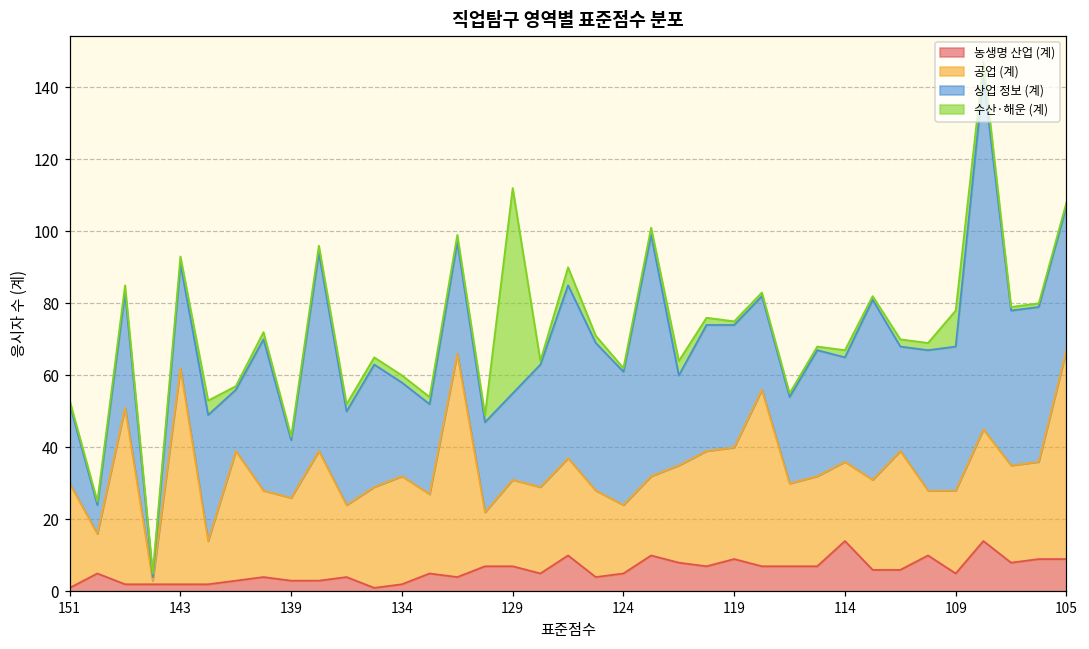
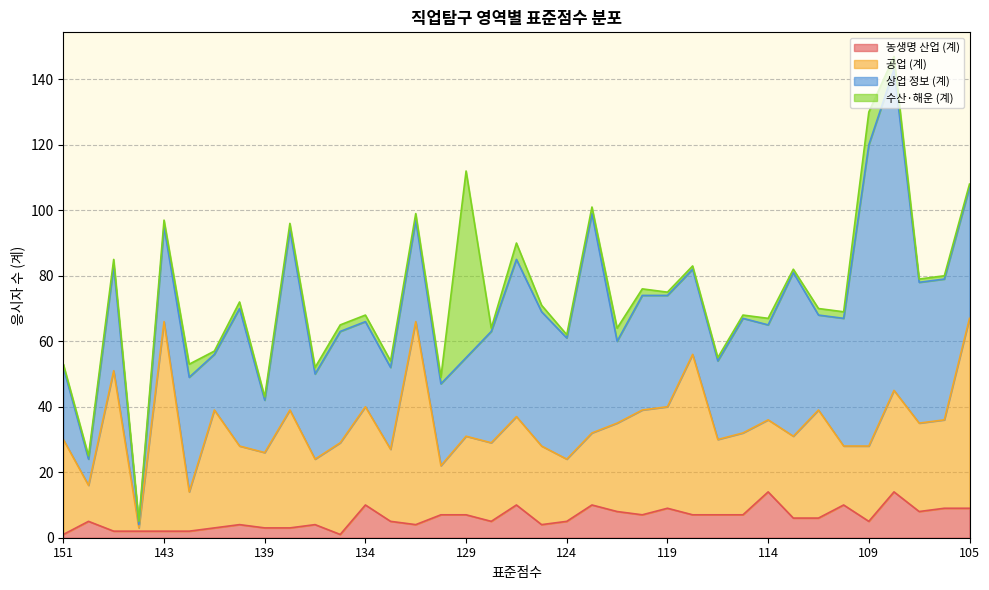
공업 (계), 143: 60 -> 64
농생명 산업 (계), 134: 2 -> 10
상업 정보 (계), 109: 40 -> 92
